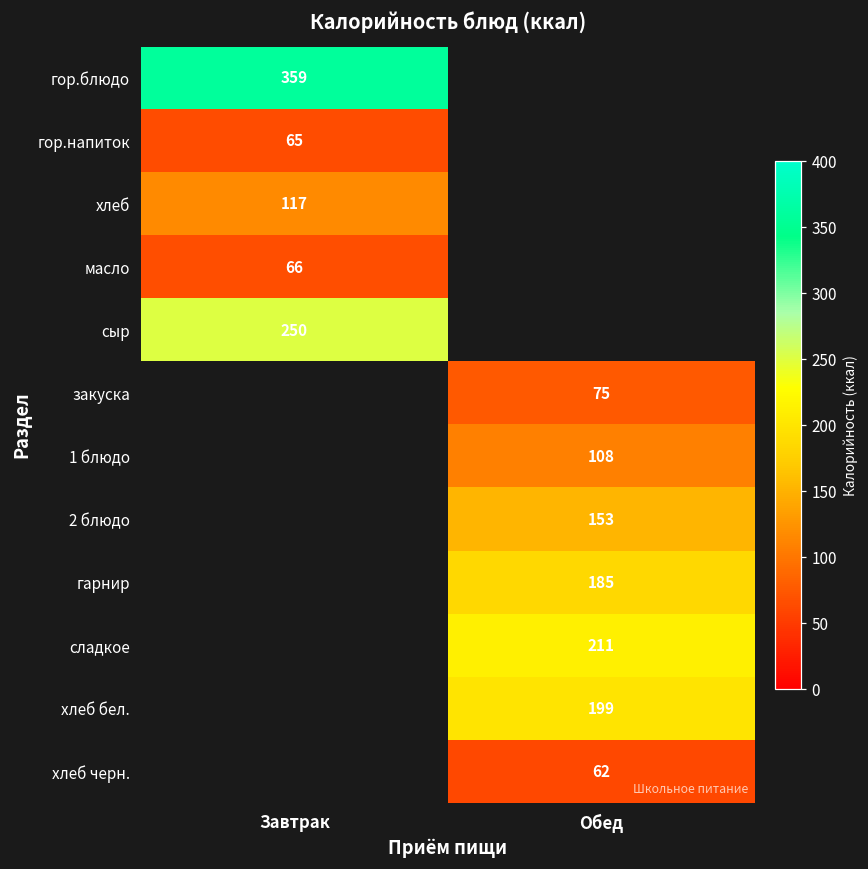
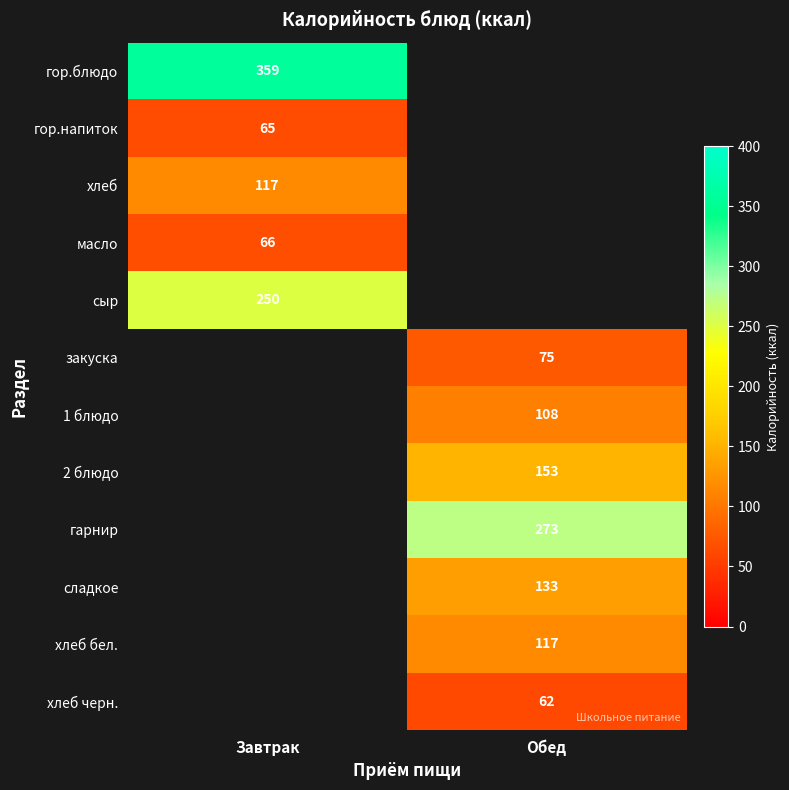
гарнир, Обед: 185 -> 273
сладкое, Обед: 211 -> 133
хлеб бел., Обед: 199 -> 117
